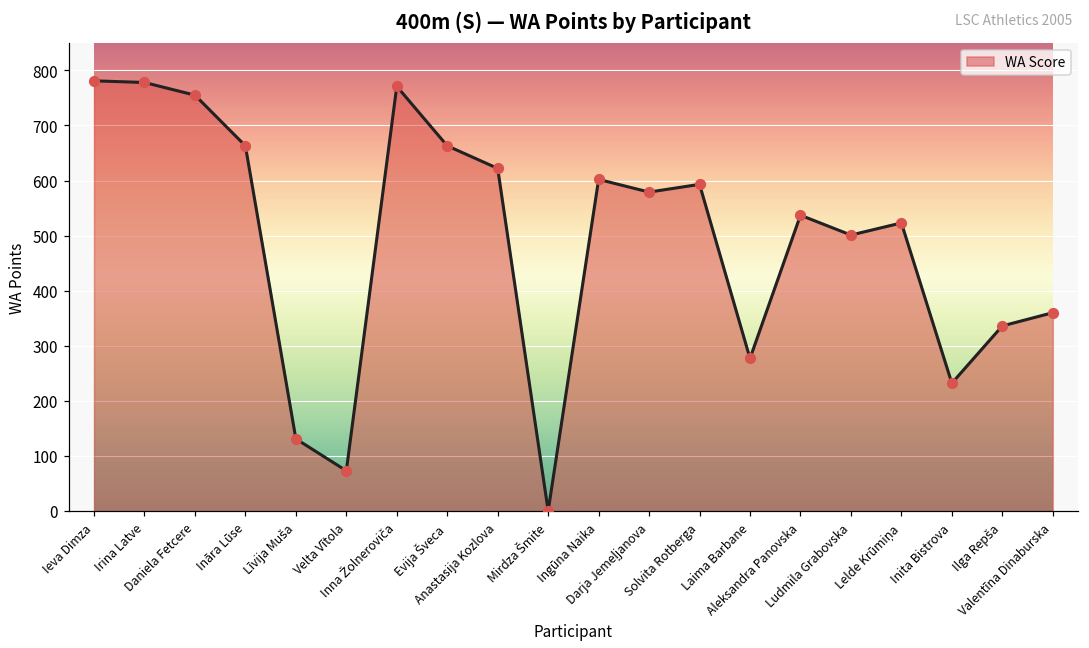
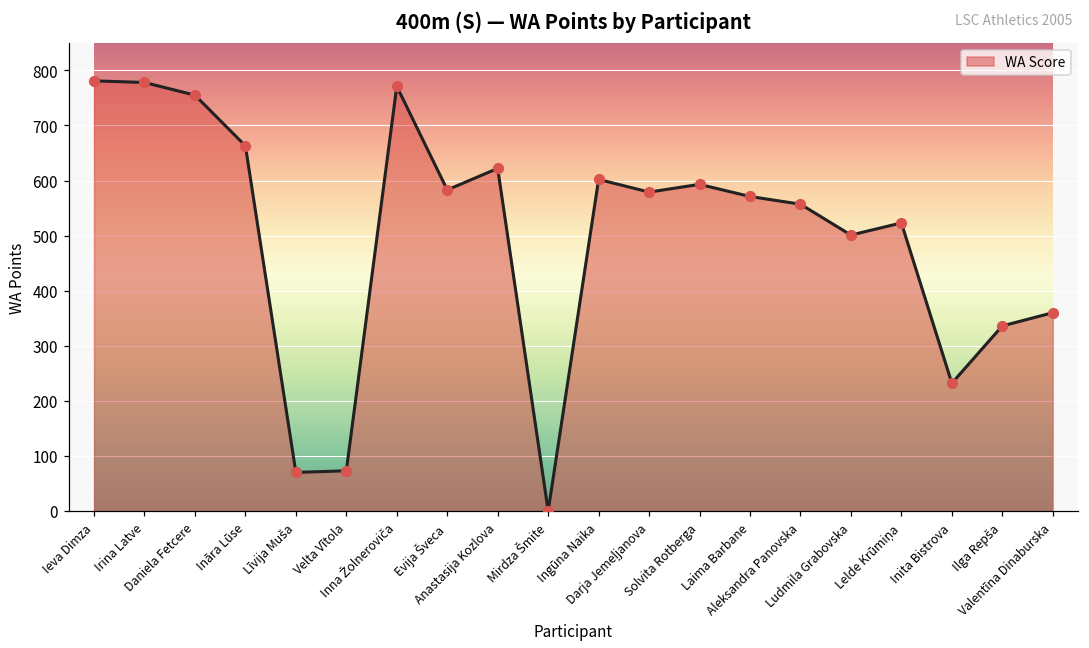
Līvija Muša: 130 -> 70
Evija Šveca: 660 -> 580
Laima Barbane: 280 -> 570
Aleksandra Panovska: 540 -> 560
